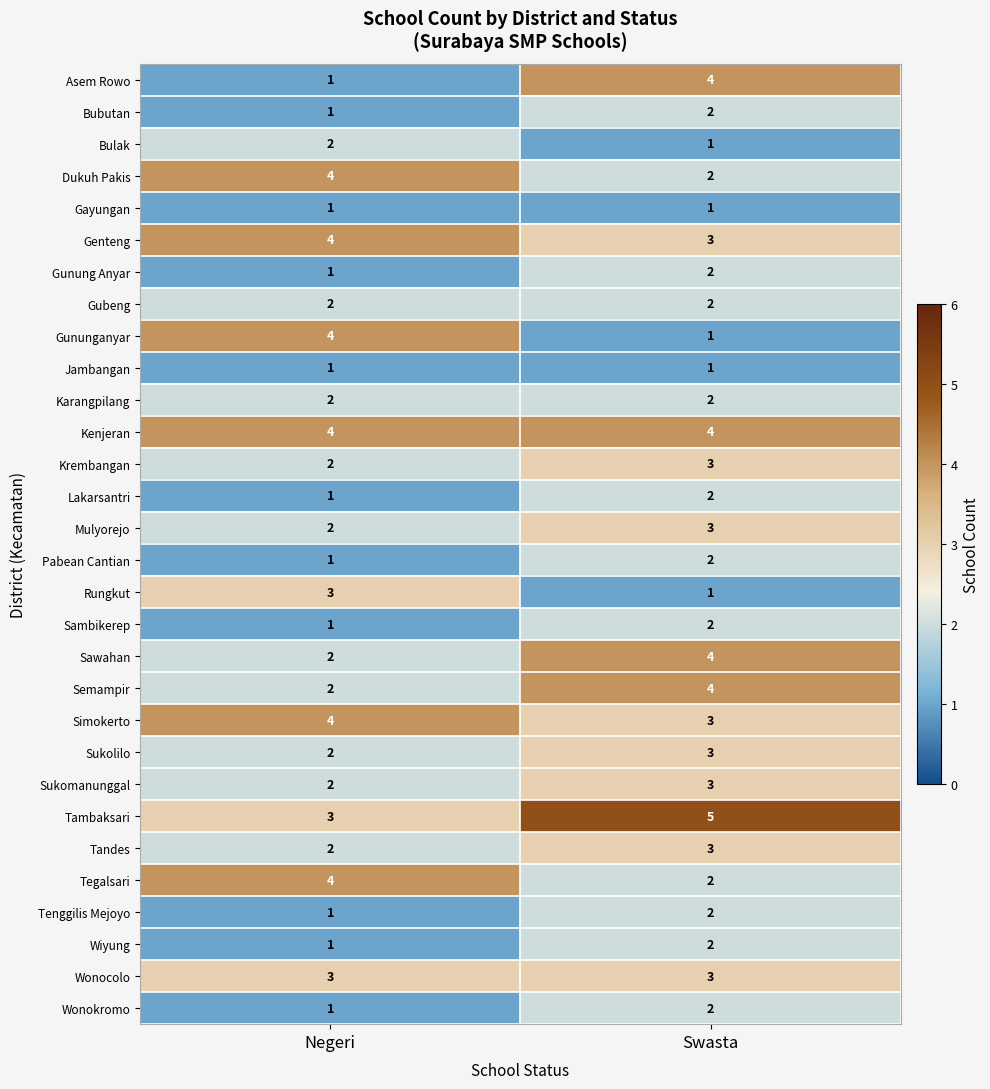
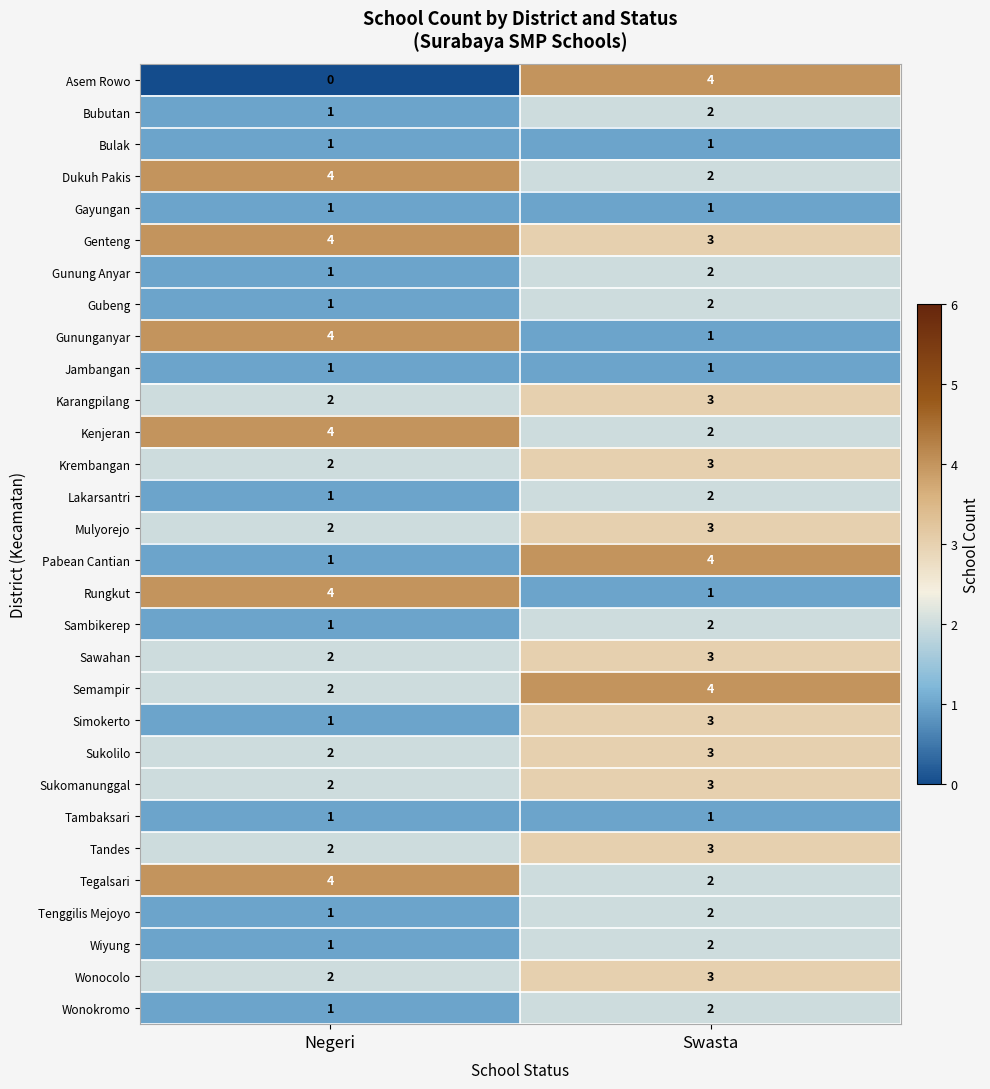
Asem Rowo, Negeri: 1 -> 0
Bulak, Negeri: 2 -> 1
Gubeng, Negeri: 2 -> 1
Karangpilang, Swasta: 2 -> 3
Kenjeran, Swasta: 4 -> 2
Pabean Cantian, Swasta: 2 -> 4
Rungkut, Negeri: 3 -> 4
Sawahan, Swasta: 4 -> 3
Simokerto, Negeri: 4 -> 1
Tambaksari, Negeri: 3 -> 1
Tambaksari, Swasta: 5 -> 1
Wonocolo, Negeri: 3 -> 2
